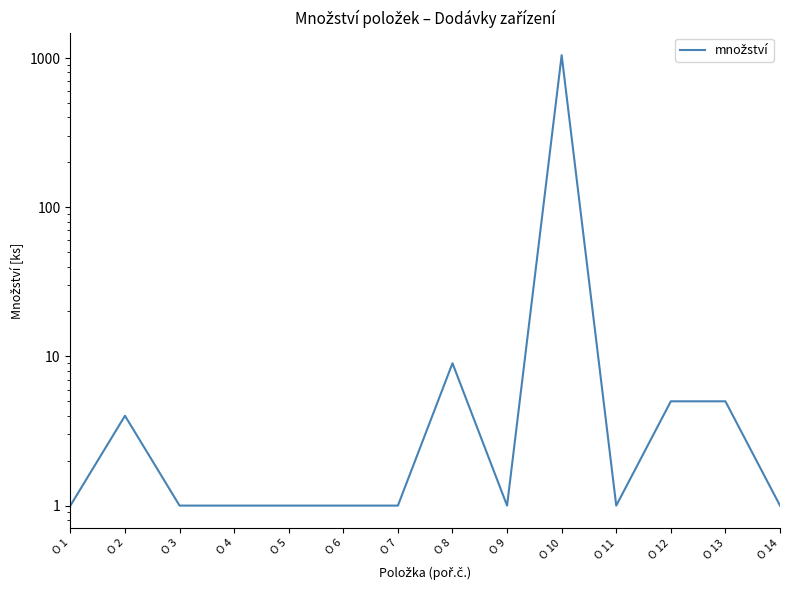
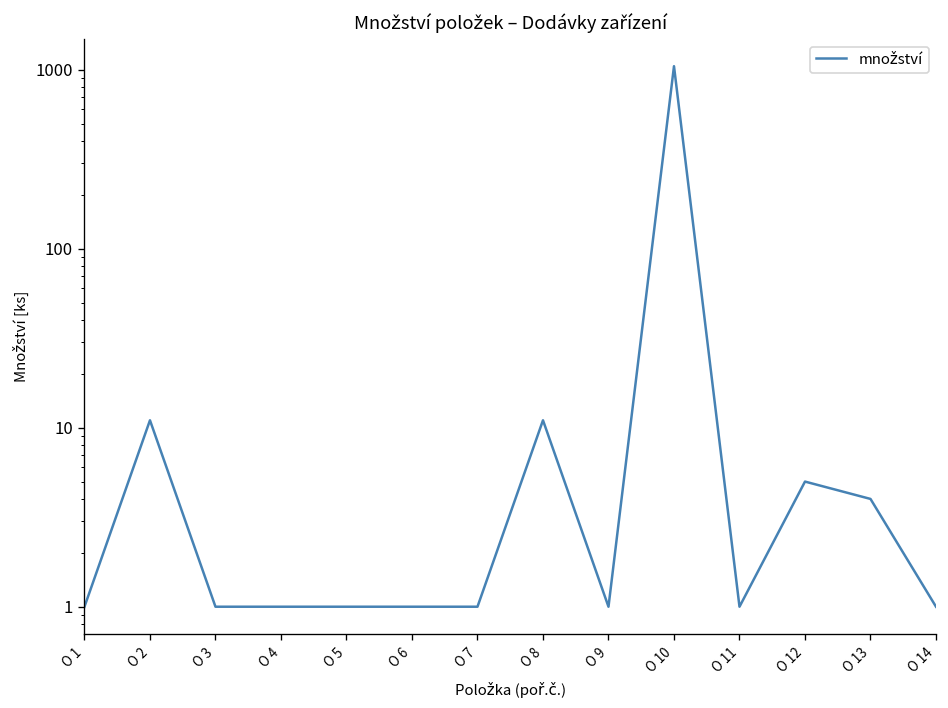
O 2: 4 -> 11
O 8: 9 -> 11
O 13: 5 -> 4
